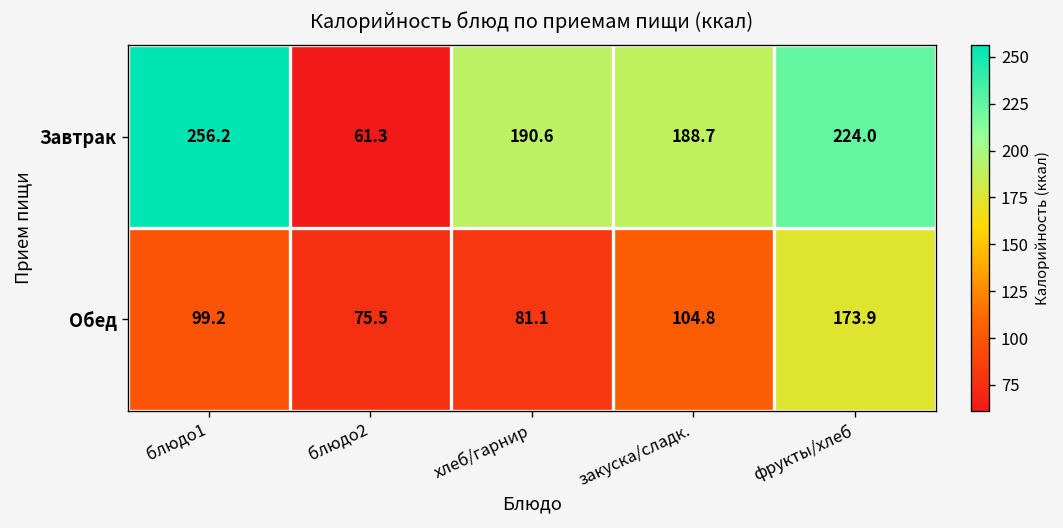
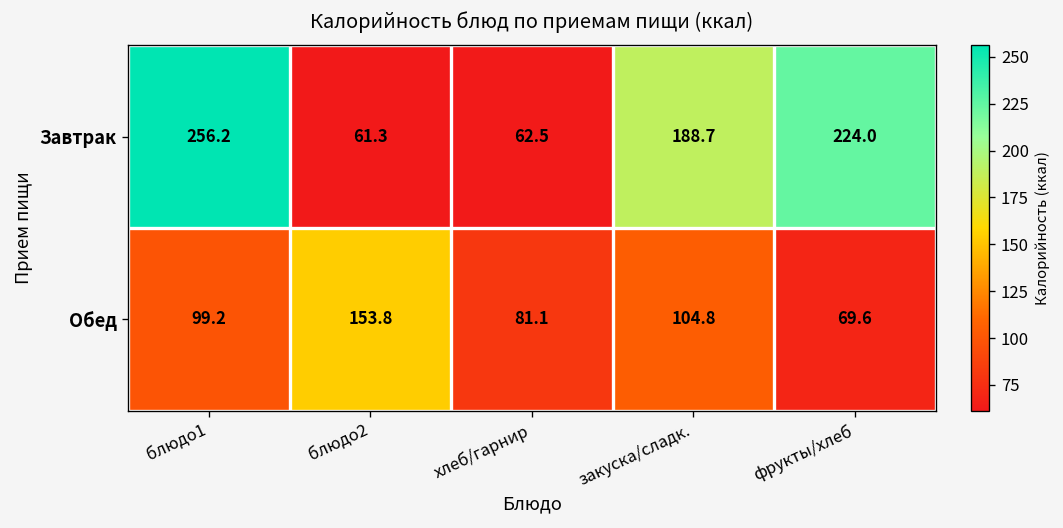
Завтрак, хлеб/гарнир: 190.6 -> 62.5
Обед, блюдо2: 75.5 -> 153.8
Обед, фрукты/хлеб: 173.9 -> 69.6
